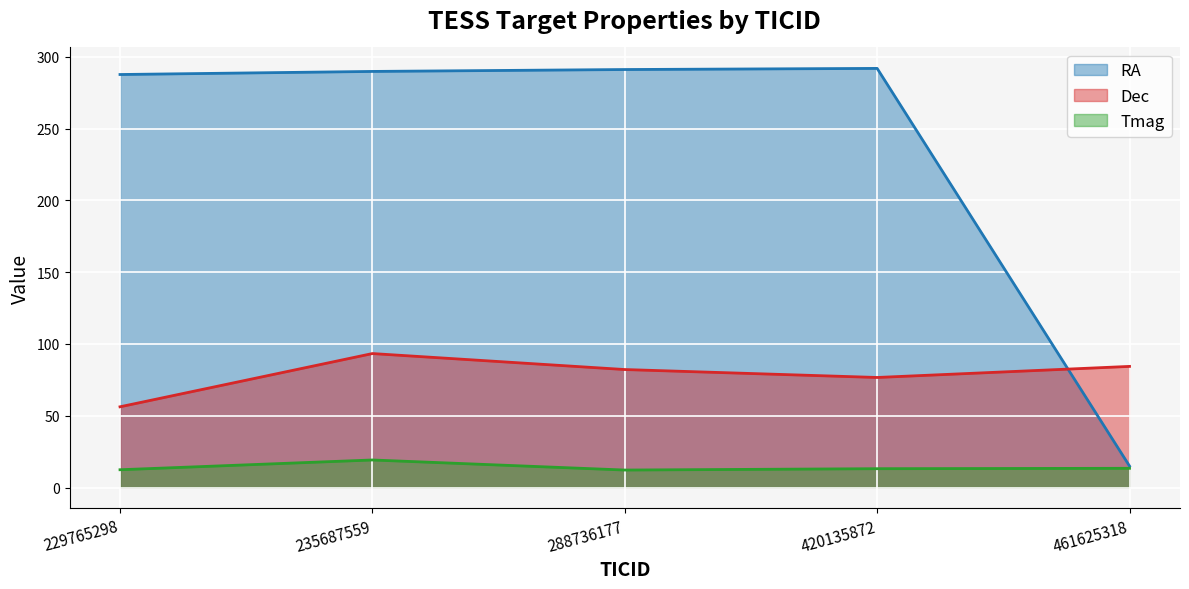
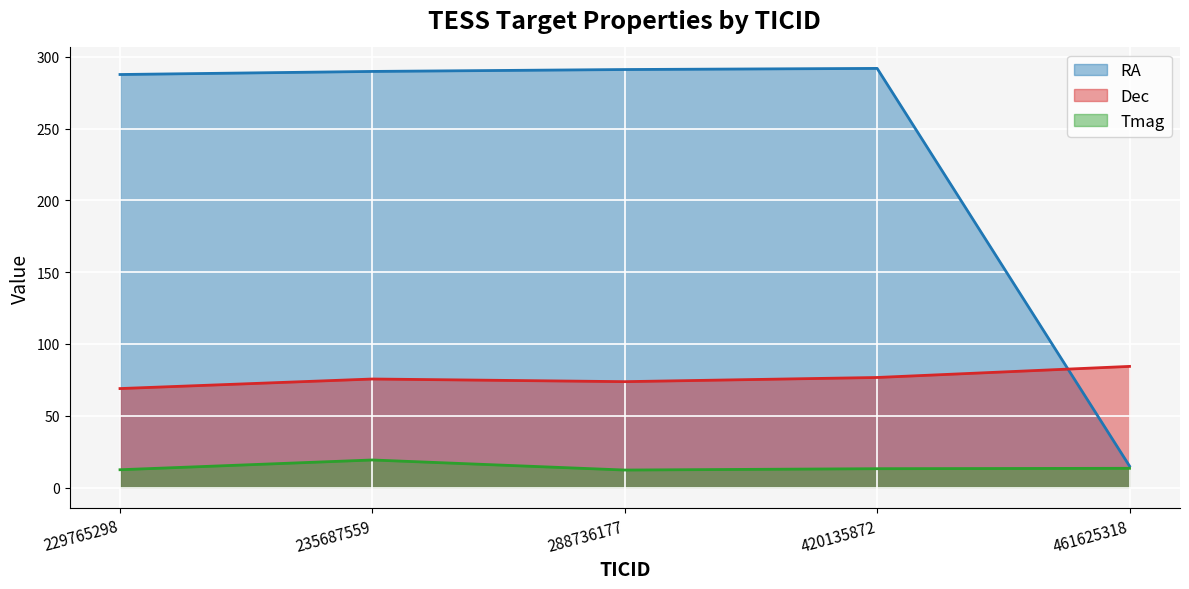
Dec, 229765298: 56 -> 69
Dec, 235687559: 93 -> 76
Dec, 288736177: 82 -> 74
